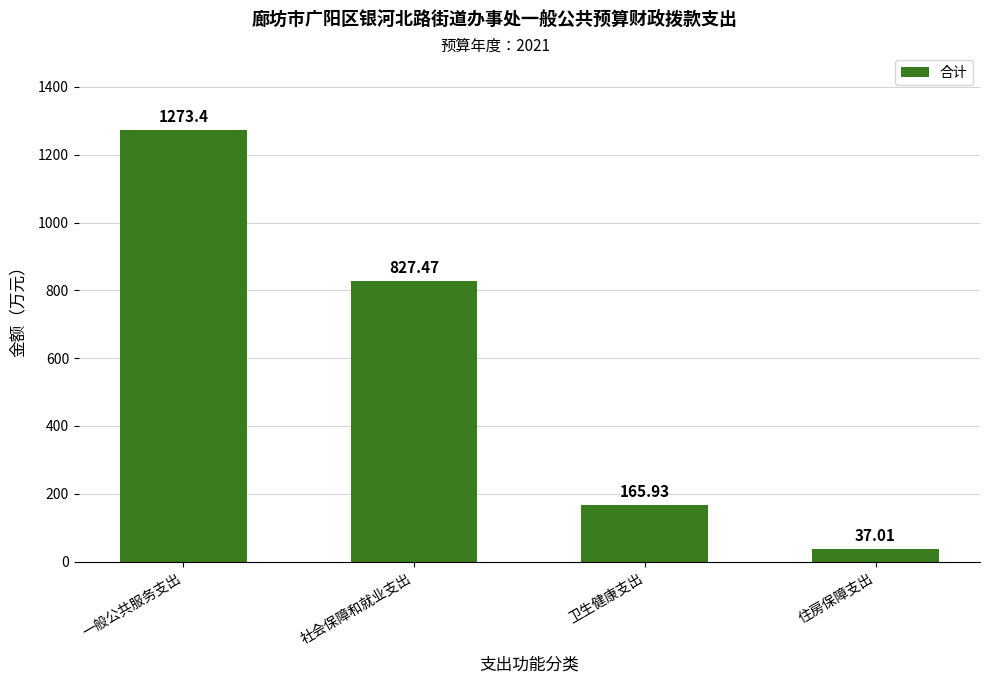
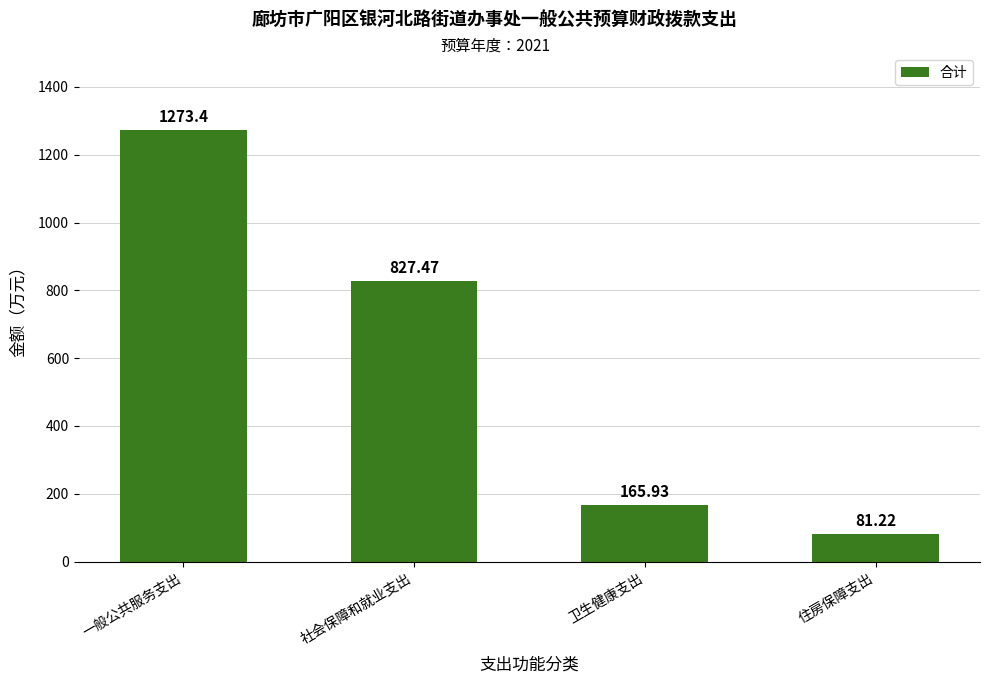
住房保障支出: 37.01 -> 81.22
